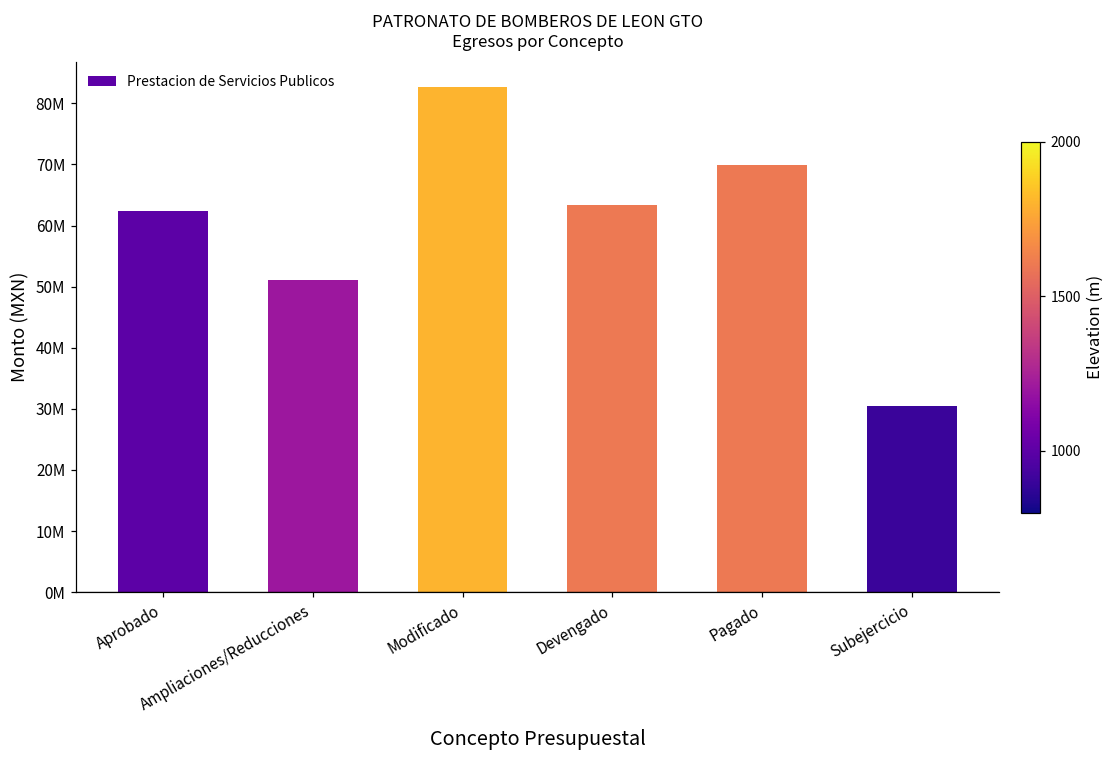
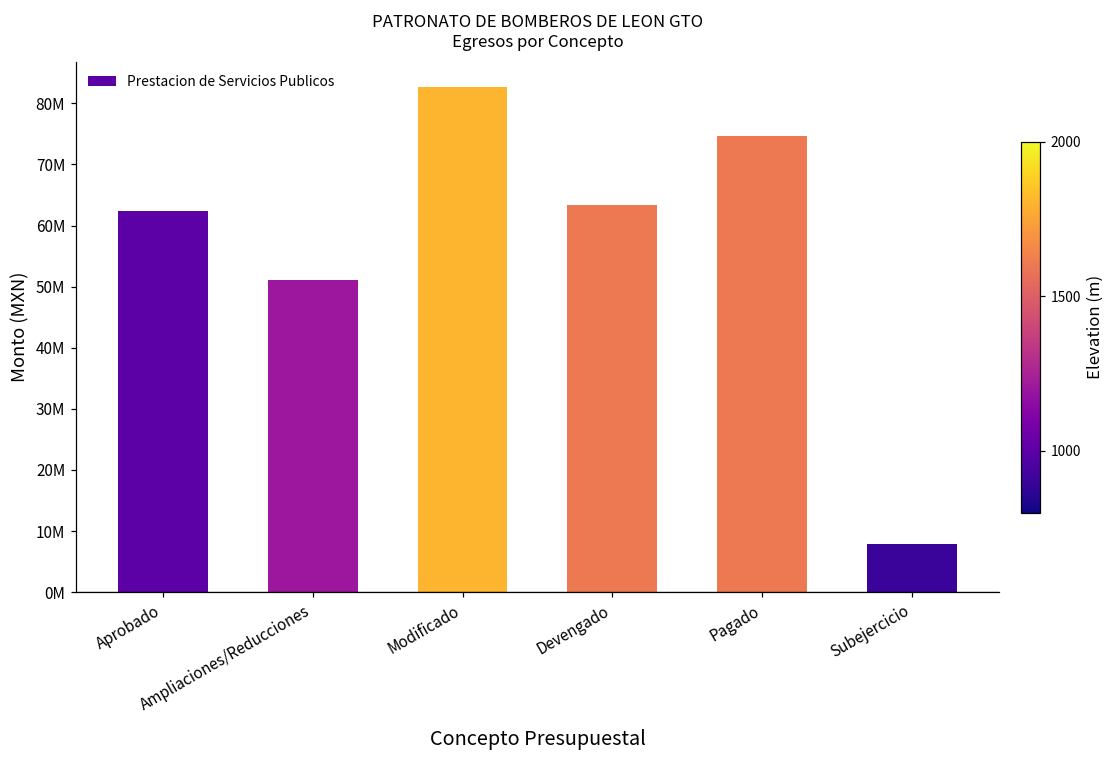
Pagado: 70000000 -> 75000000
Subejercicio: 30000000 -> 8000000
